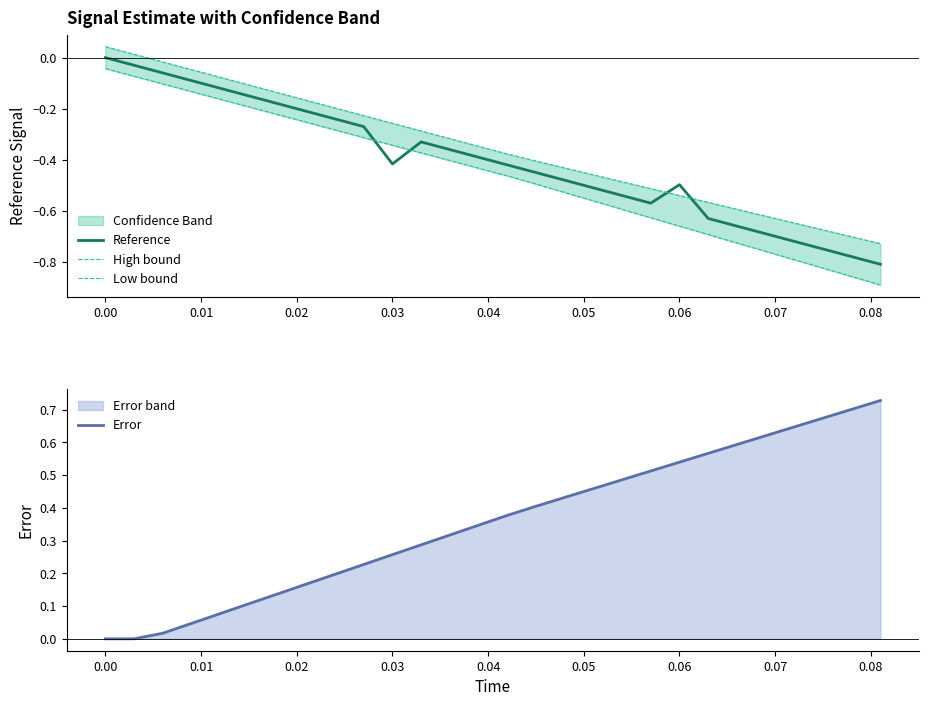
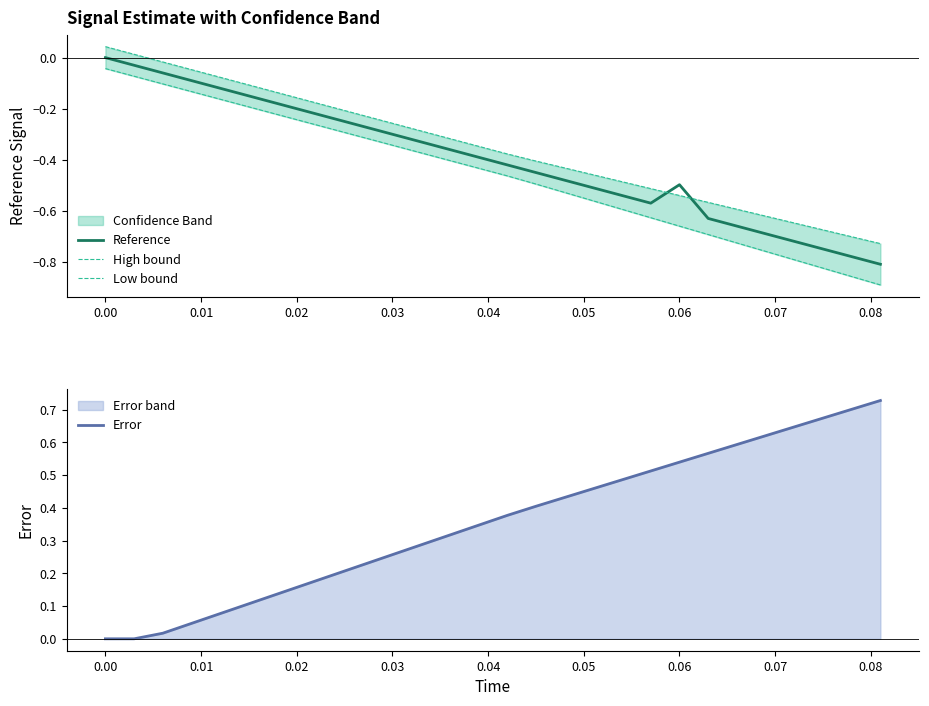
Signal Estimate with Confidence Band, Reference, 0.03: -0.42 -> -0.30
